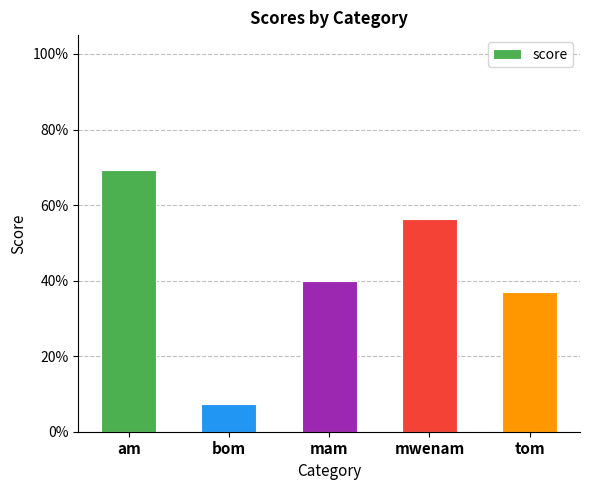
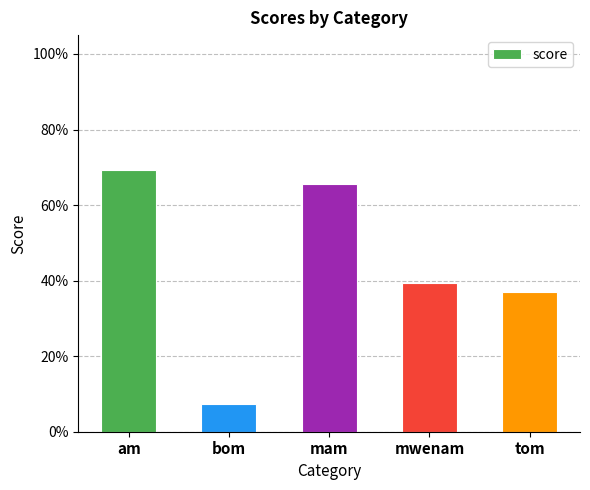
mam: 40% -> 65%
mwenam: 56% -> 39%
